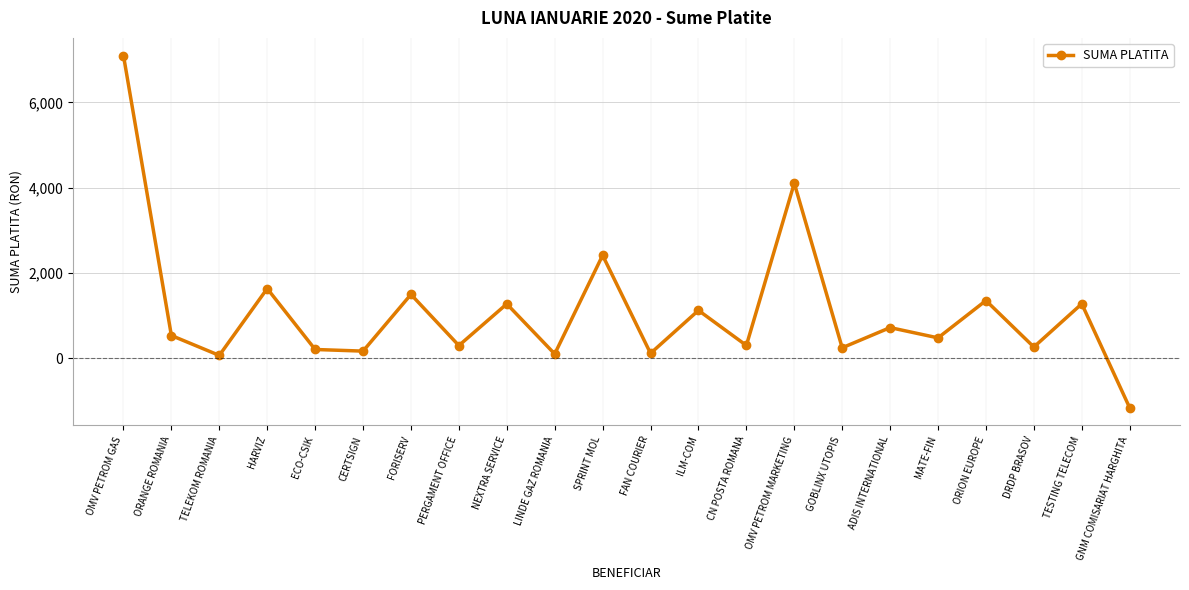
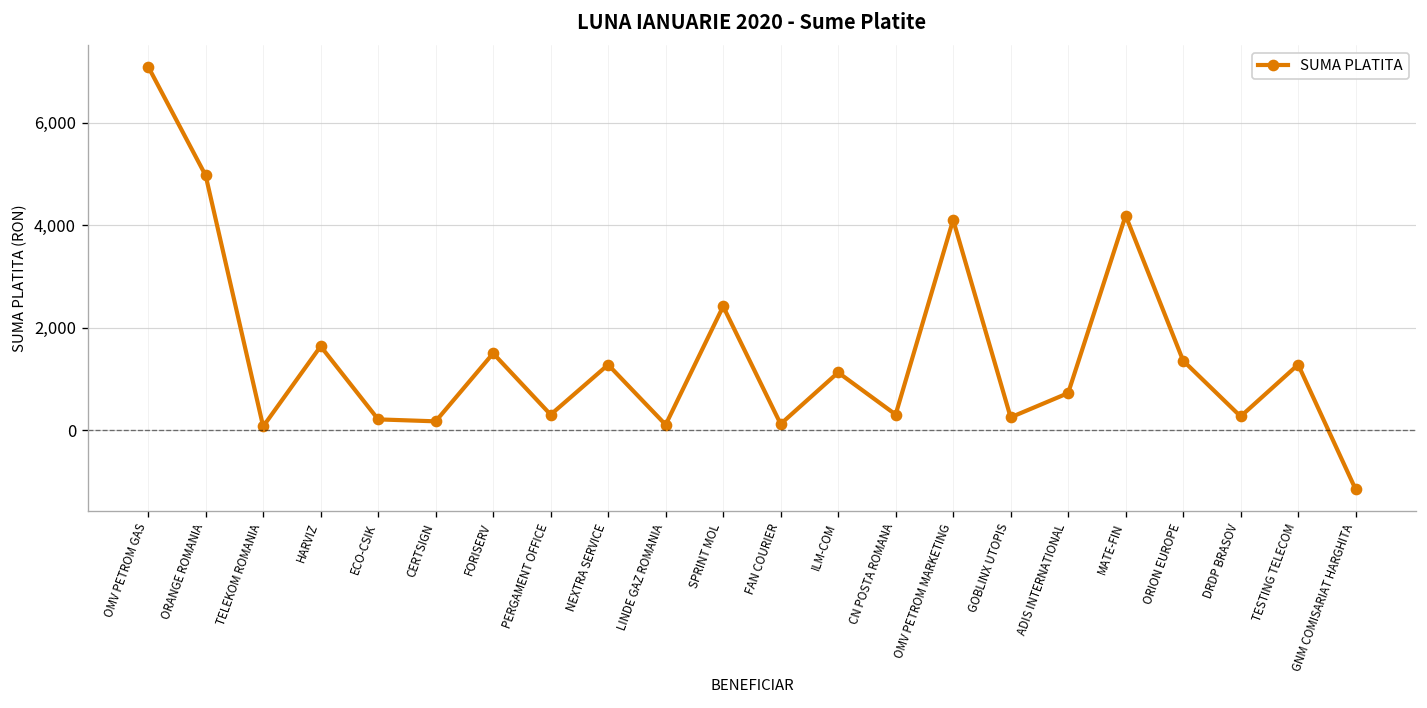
ORANGE ROMANIA: 500 -> 5,000
MATE-FIN: 500 -> 4,200
